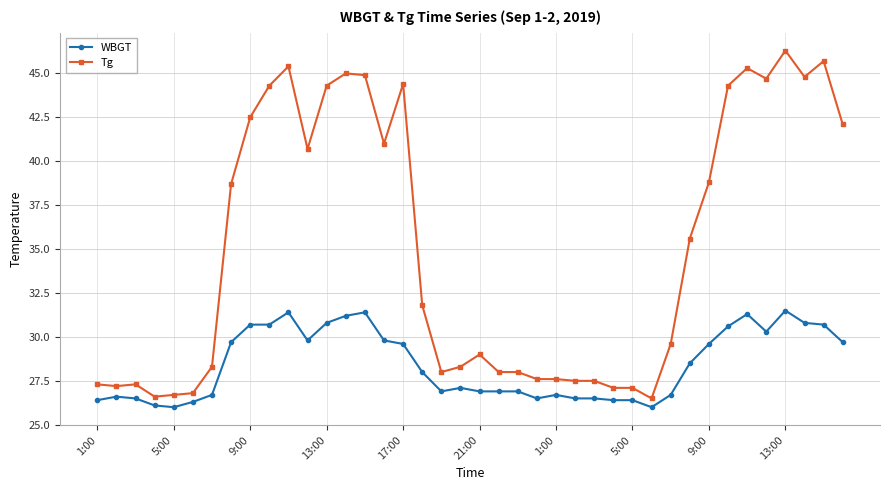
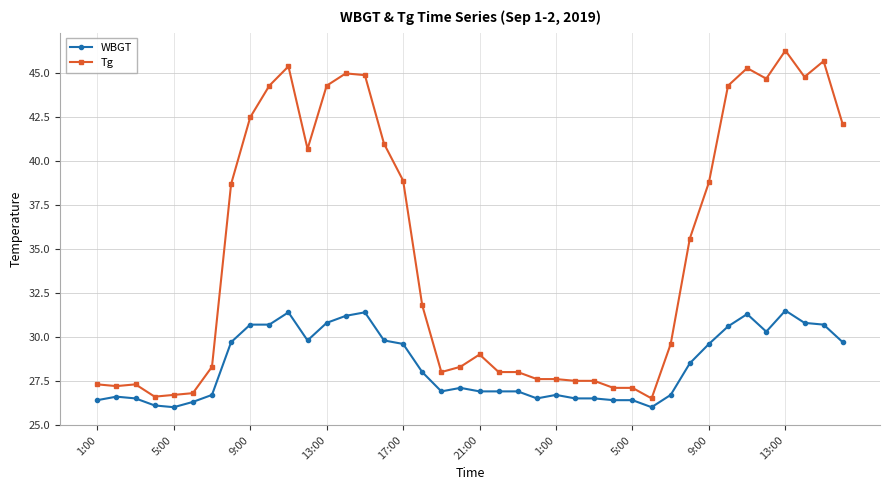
Tg, 17:00: 44.4 -> 38.9
